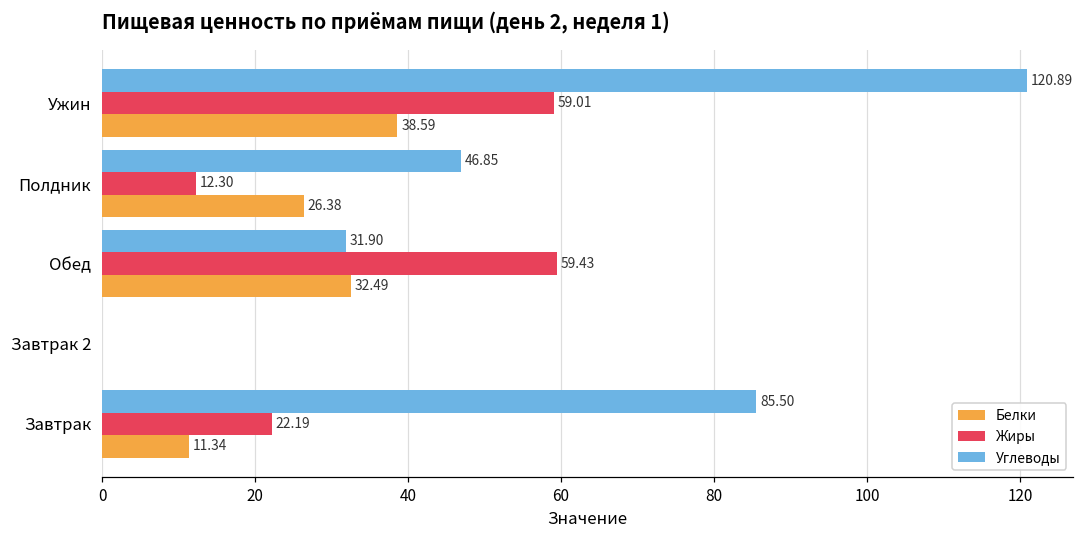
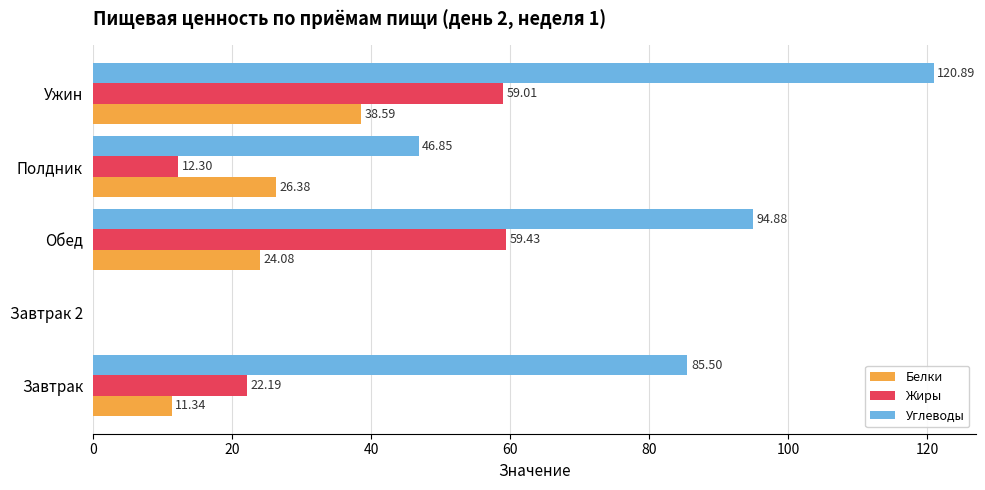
Углеводы, Обед: 31.90 -> 94.88
Белки, Обед: 32.49 -> 24.08
